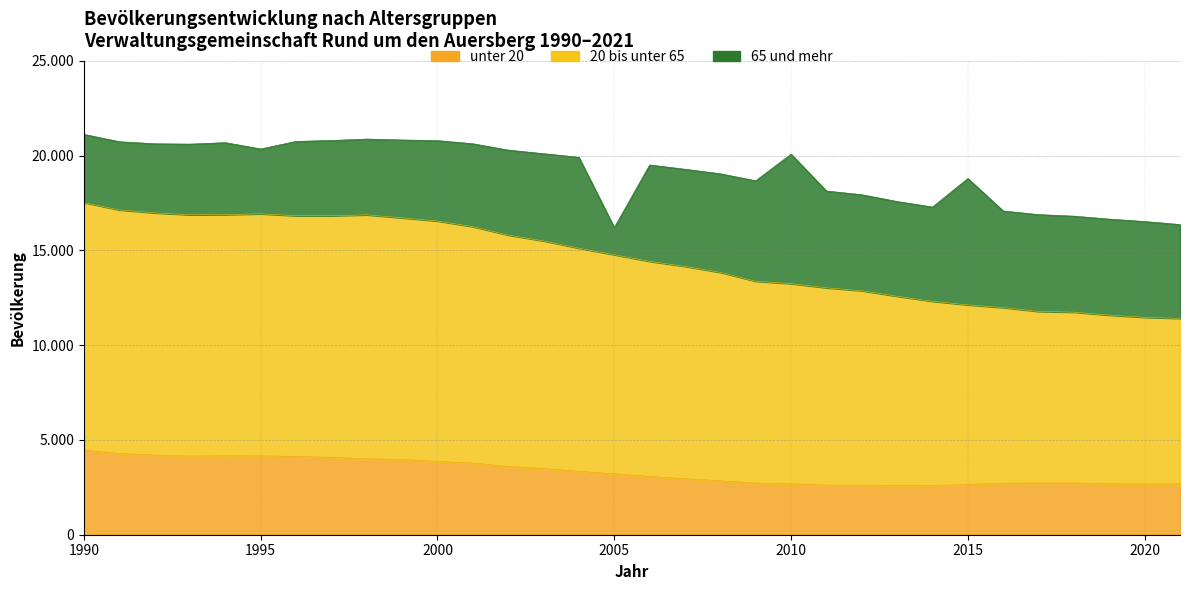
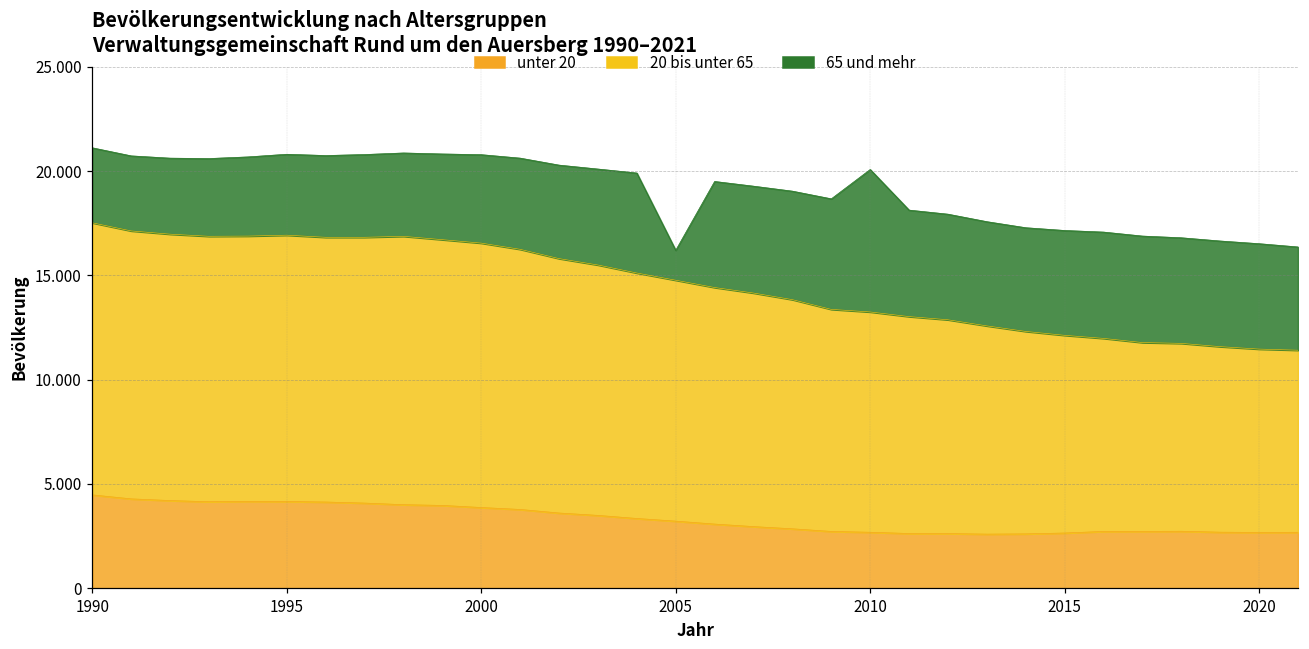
65 und mehr, 1995: 3.4 -> 3.9
65 und mehr, 2015: 6.7 -> 5.0
